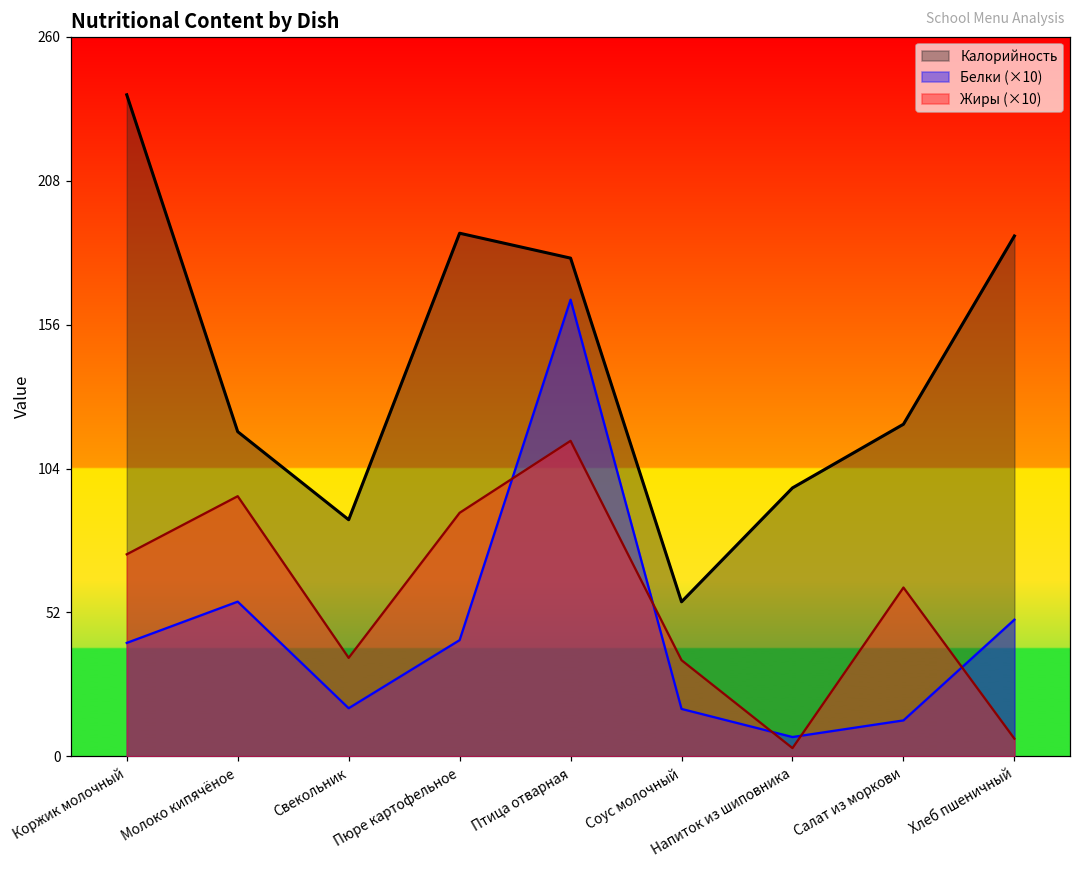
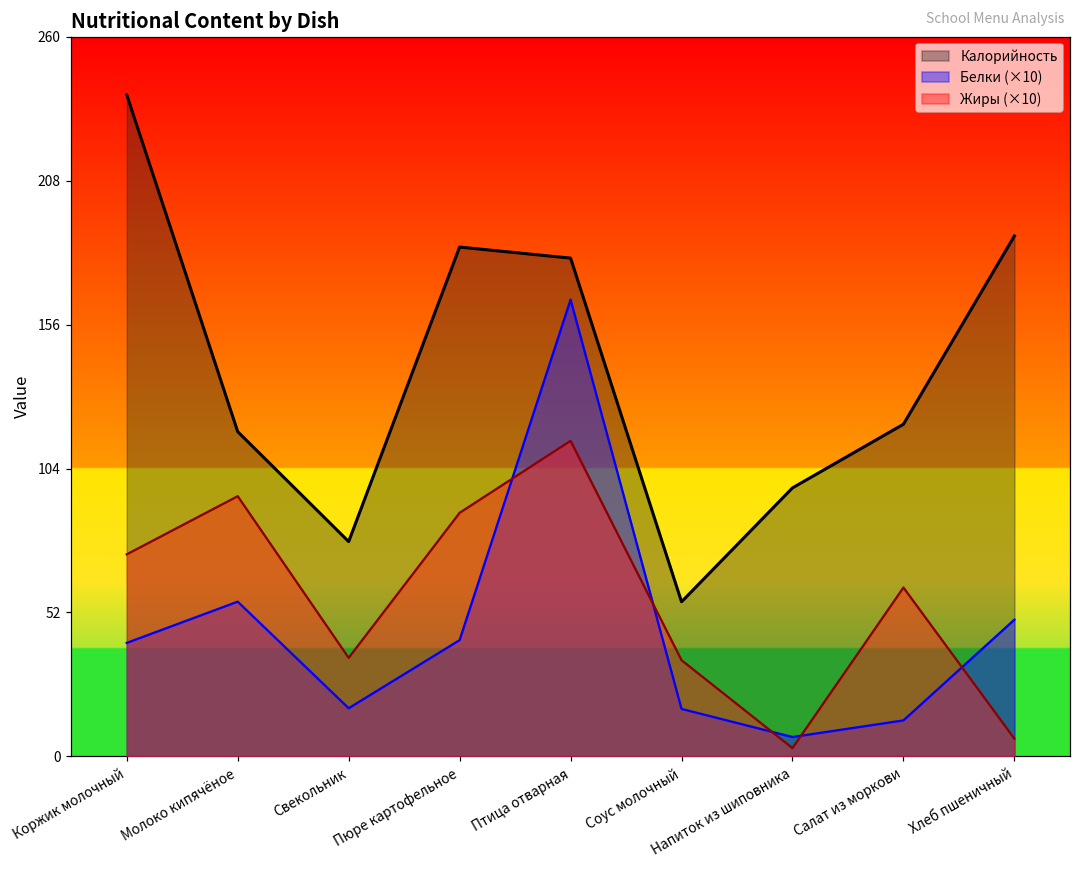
Калорийность, Свекольник: 86 -> 78
Калорийность, Пюре картофельное: 189 -> 184
